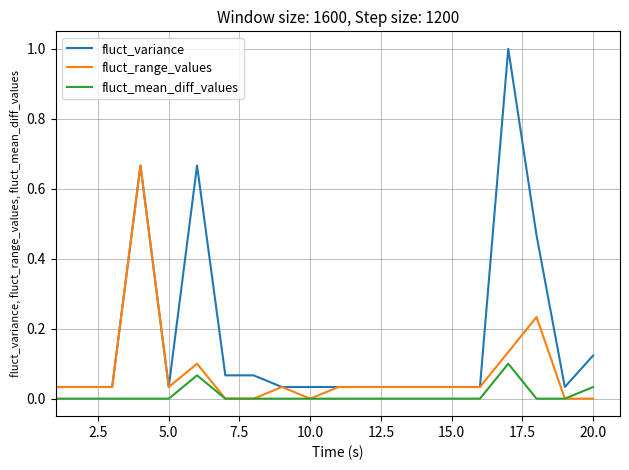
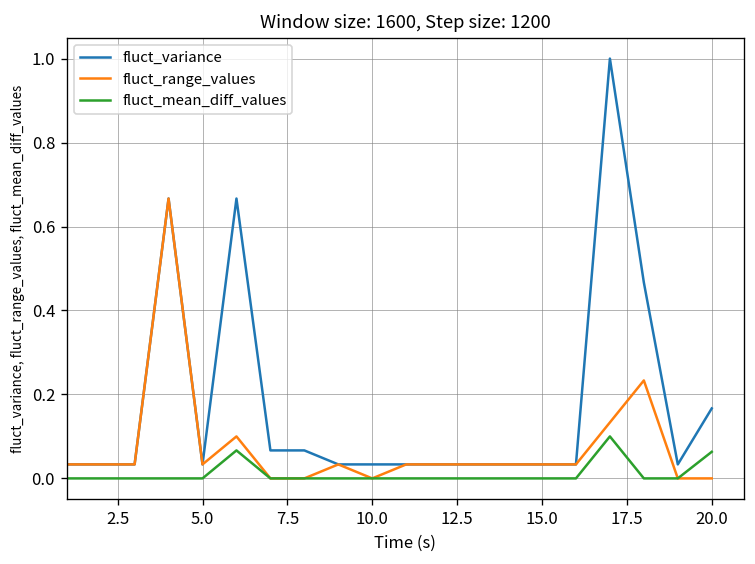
fluct_variance, 20.0: 0.12 -> 0.17
fluct_mean_diff_values, 20.0: 0.03 -> 0.06
